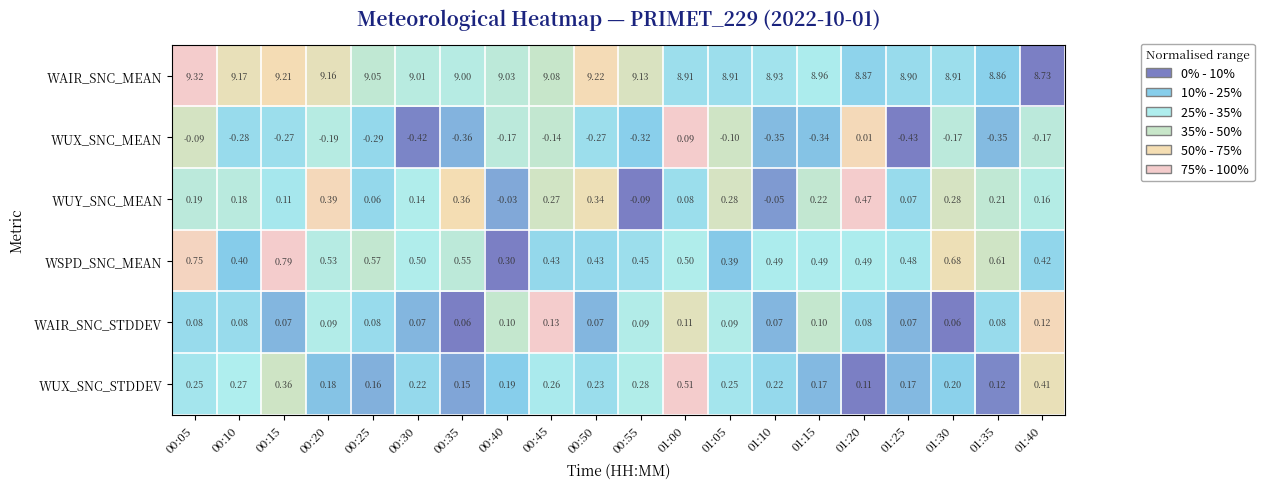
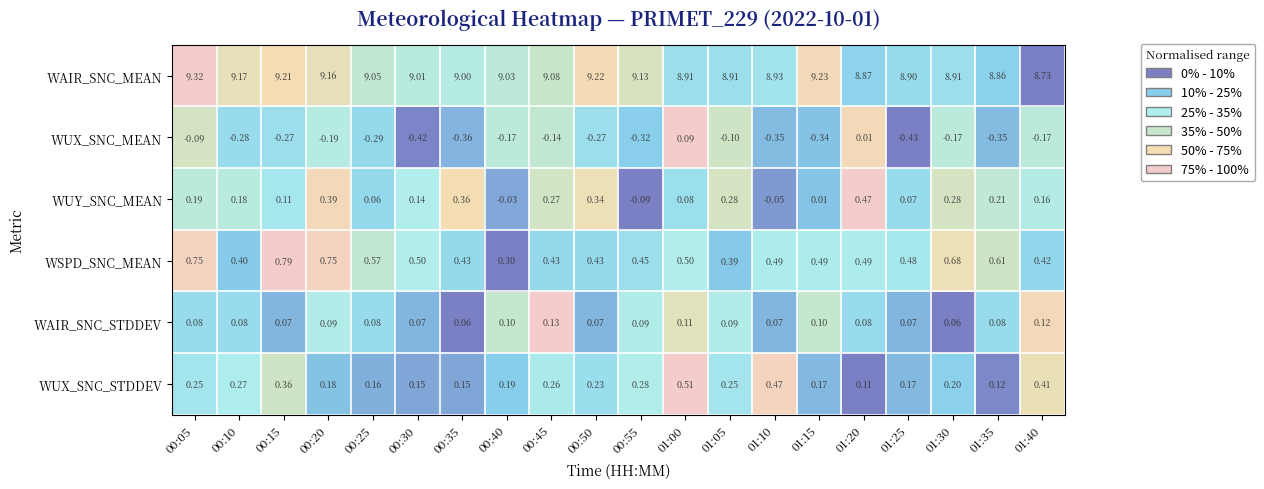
WAIR_SNC_MEAN, 01:15: 8.96 -> 9.23
WUY_SNC_MEAN, 01:15: 0.22 -> 0.01
WSPD_SNC_MEAN, 00:20: 0.53 -> 0.75
WSPD_SNC_MEAN, 00:35: 0.55 -> 0.43
WUX_SNC_STDDEV, 00:30: 0.22 -> 0.15
WUX_SNC_STDDEV, 01:10: 0.22 -> 0.47
